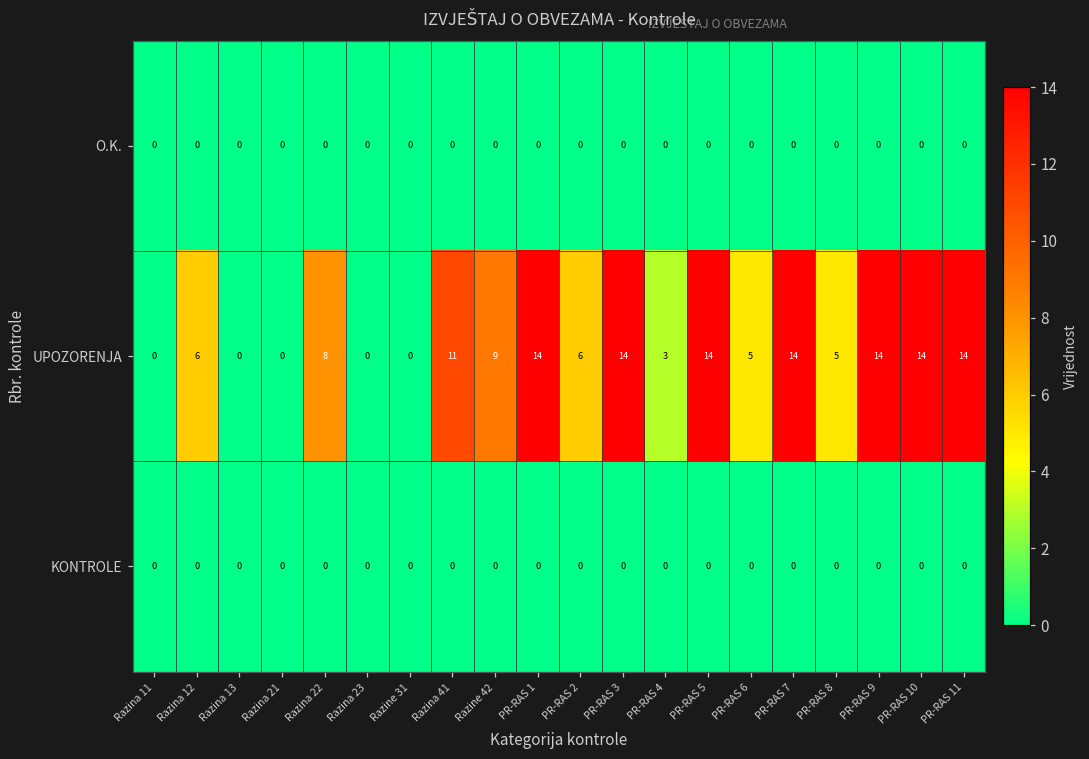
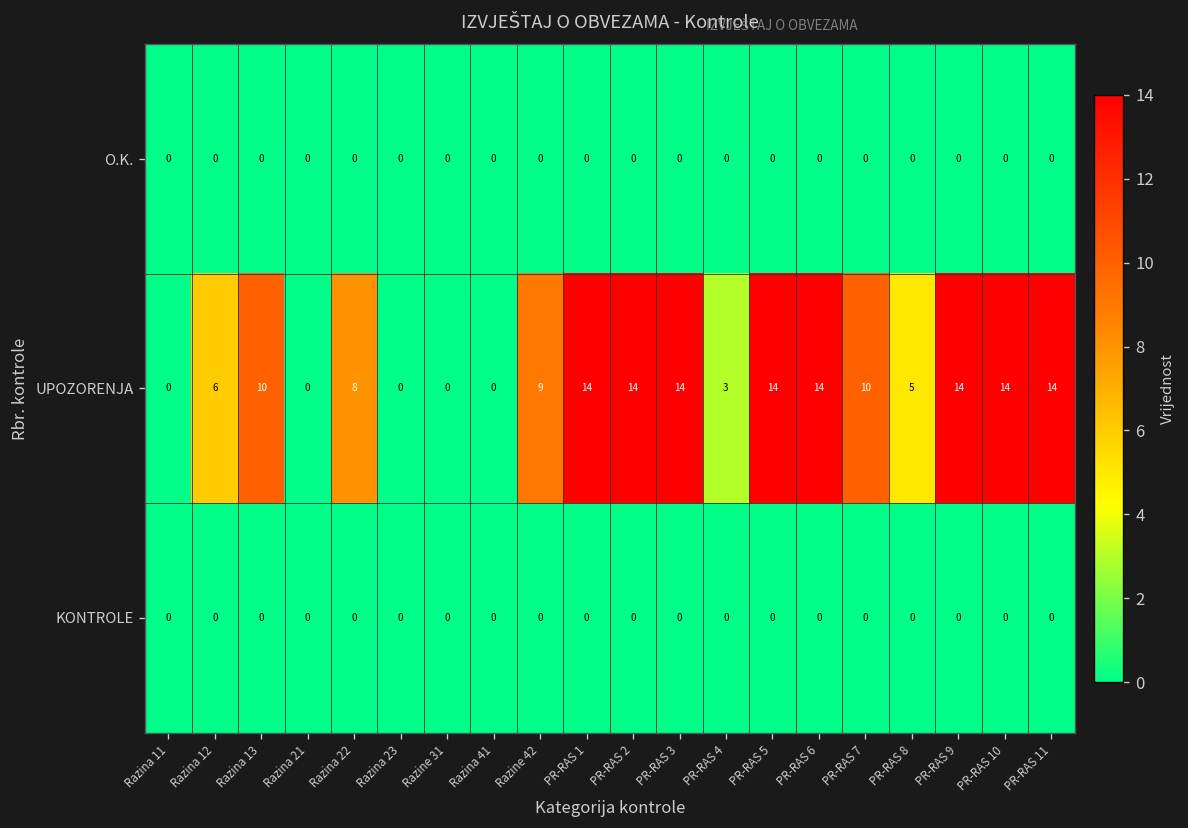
UPOZORENJA, Razina 13: 0 -> 10
UPOZORENJA, Razina 41: 11 -> 0
UPOZORENJA, PR-RAS 2: 6 -> 14
UPOZORENJA, PR-RAS 6: 5 -> 14
UPOZORENJA, PR-RAS 7: 14 -> 10
